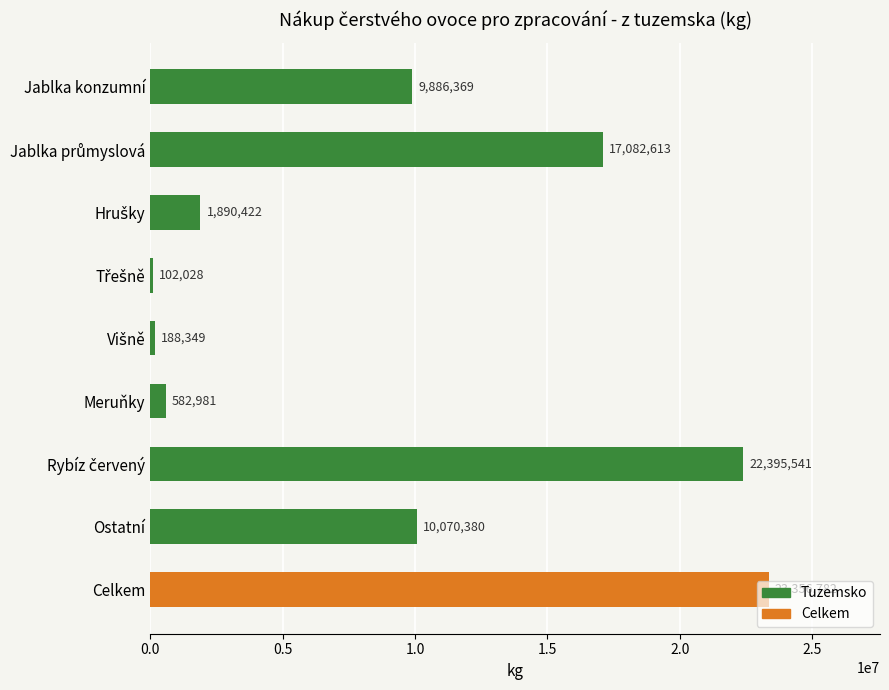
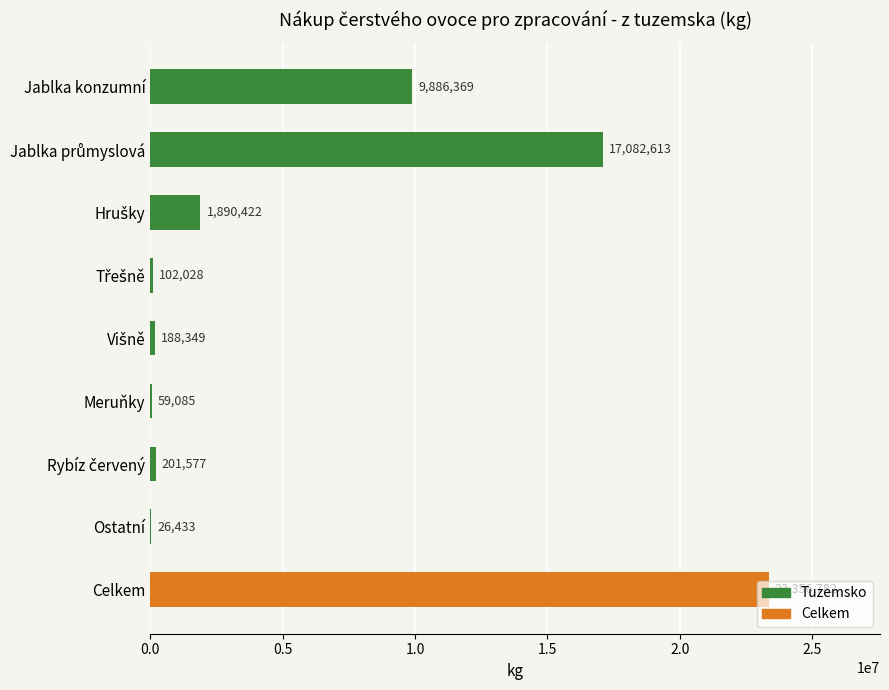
Meruňky: 582,981 -> 59,085
Rybíz červený: 22,395,541 -> 201,577
Ostatní: 10,070,380 -> 26,433
